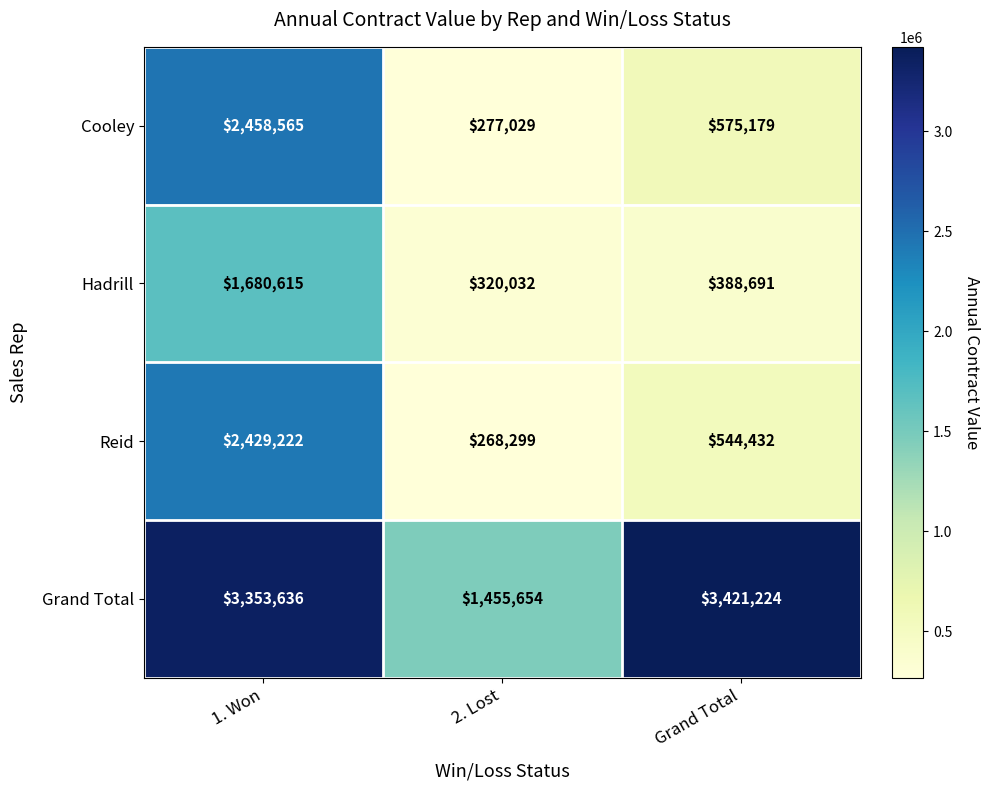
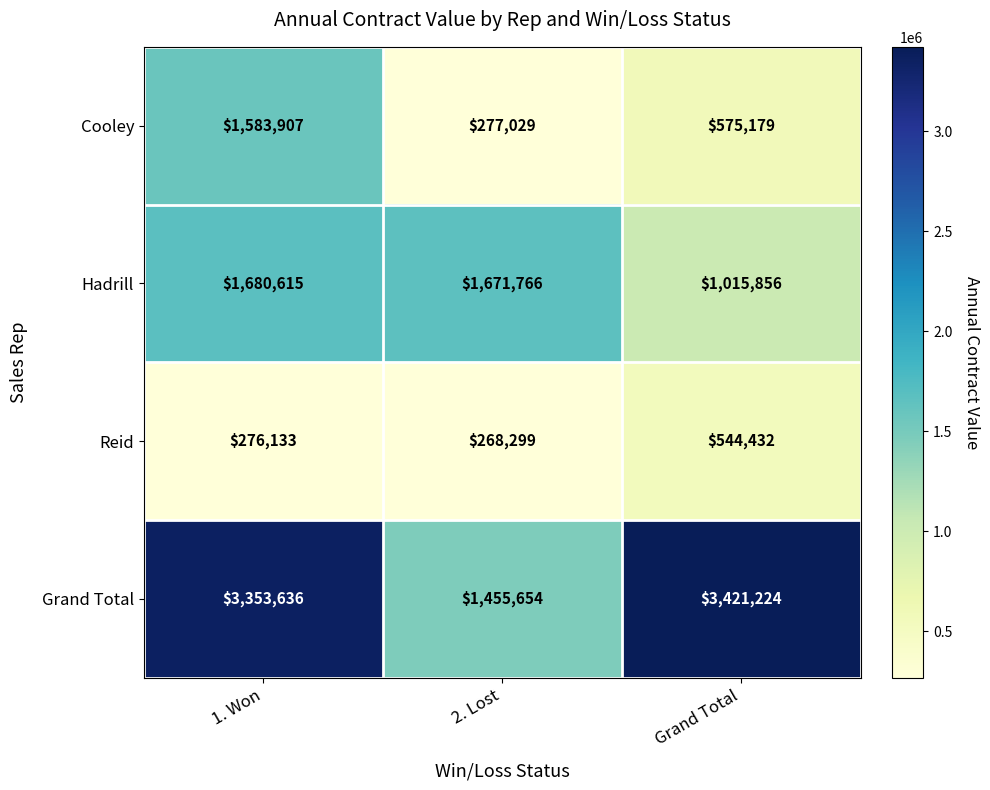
Cooley, 1. Won: $2,458,565 -> $1,583,907
Hadrill, 2. Lost: $320,032 -> $1,671,766
Hadrill, Grand Total: $388,691 -> $1,015,856
Reid, 1. Won: $2,429,222 -> $276,133
